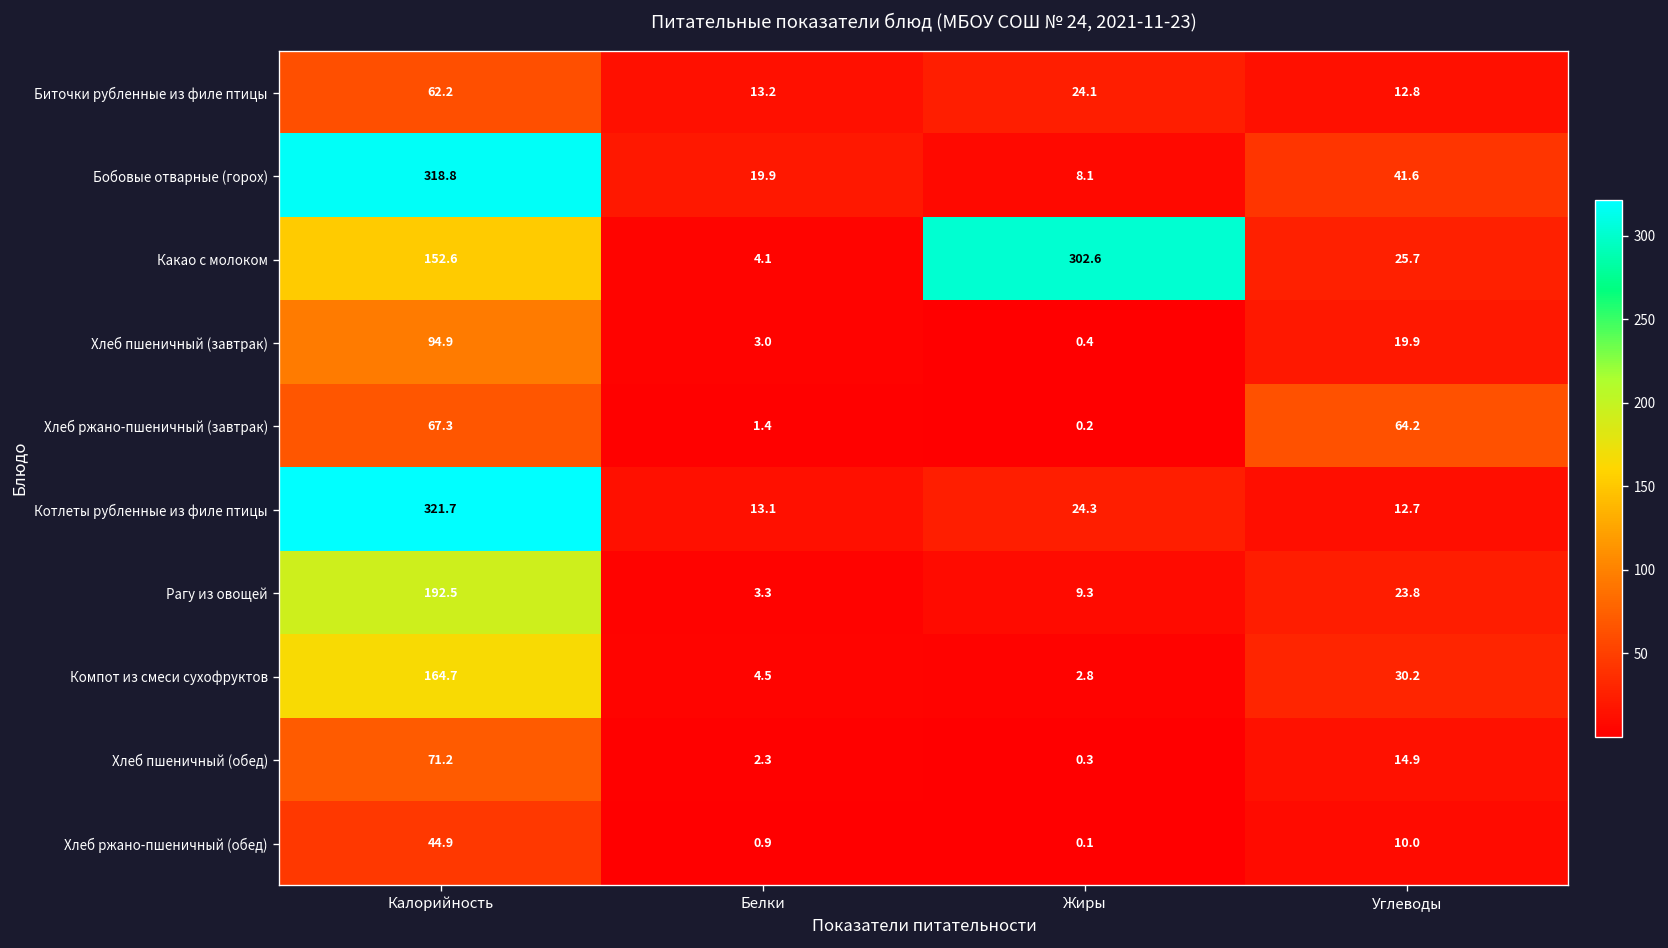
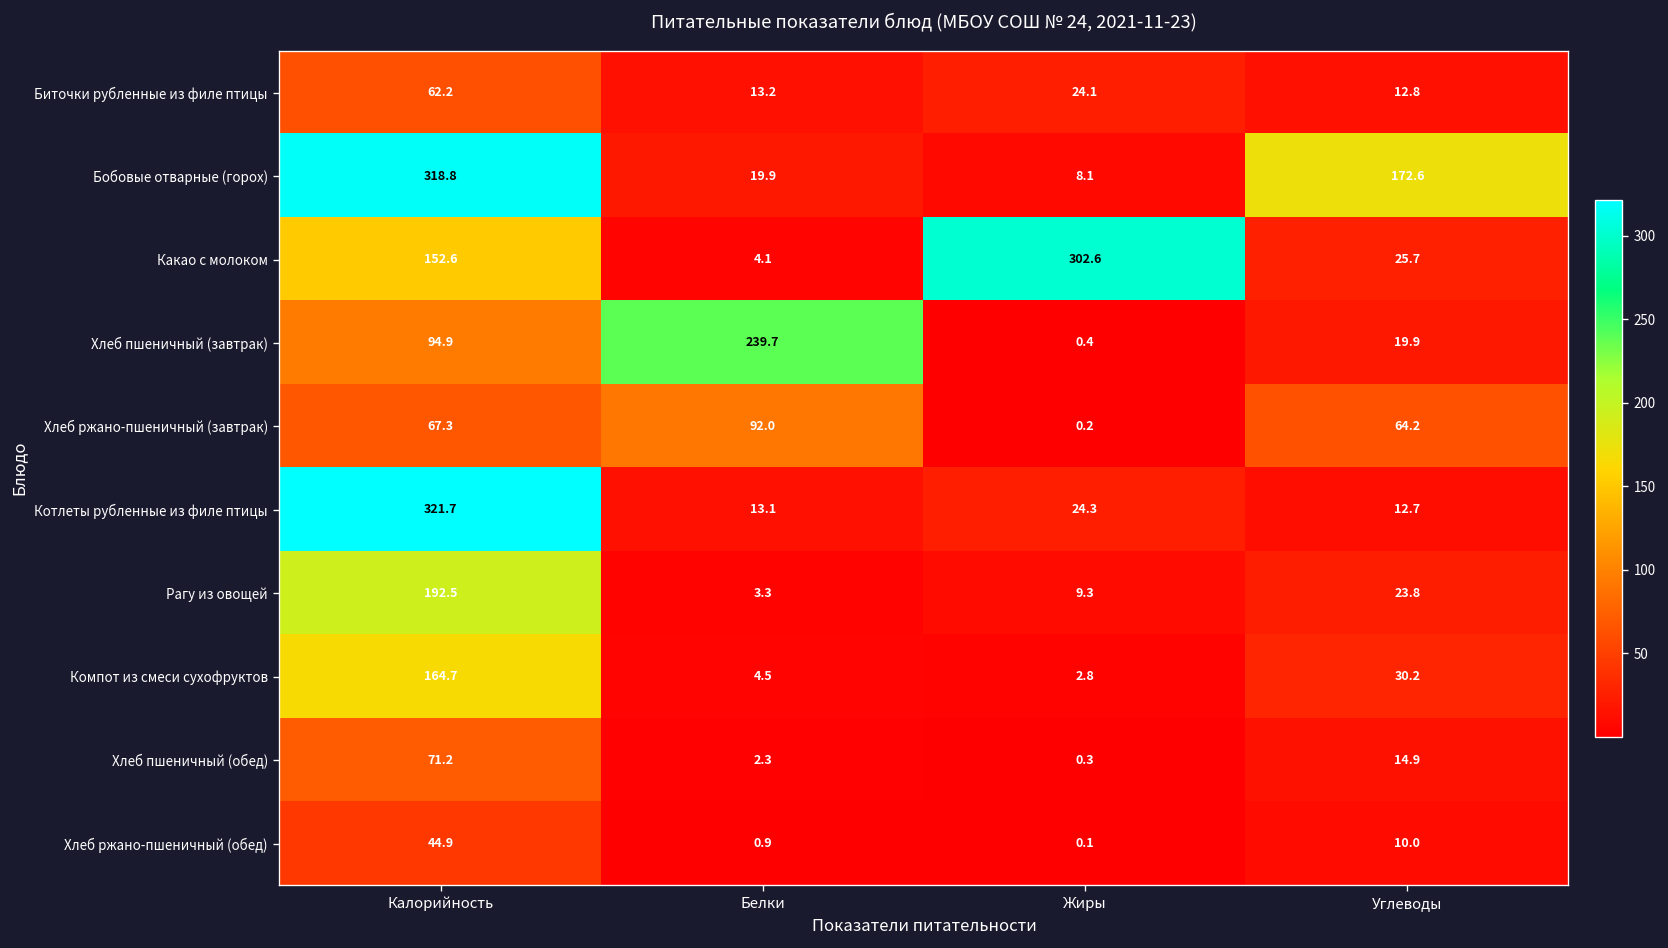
Бобовые отварные (горох), Углеводы: 41.6 -> 172.6
Хлеб пшеничный (завтрак), Белки: 3.0 -> 239.7
Хлеб ржано-пшеничный (завтрак), Белки: 1.4 -> 92.0
